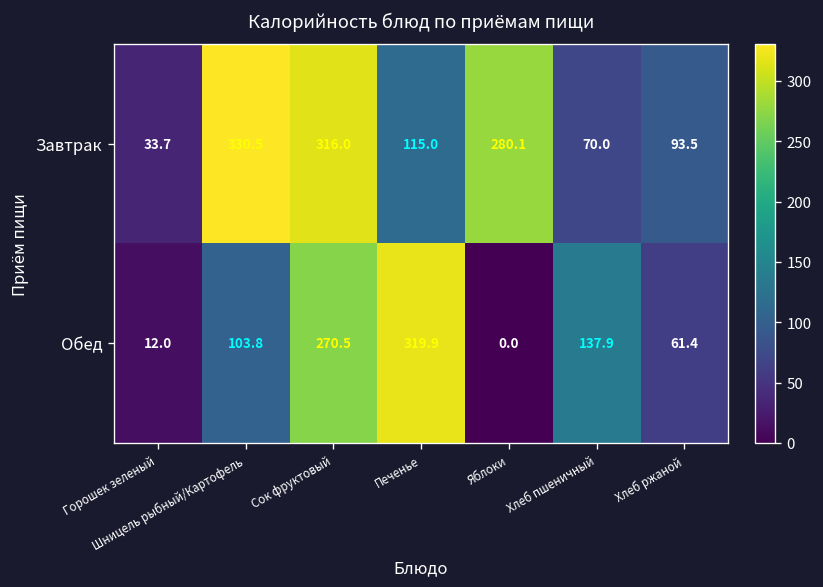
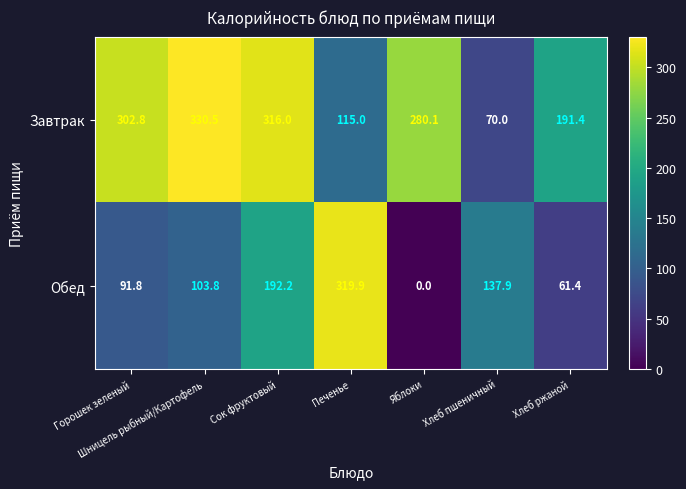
Завтрак, Горошек зеленый: 33.7 -> 302.8
Завтрак, Хлеб ржаной: 93.5 -> 191.4
Обед, Горошек зеленый: 12.0 -> 91.8
Обед, Сок фруктовый: 270.5 -> 192.2
